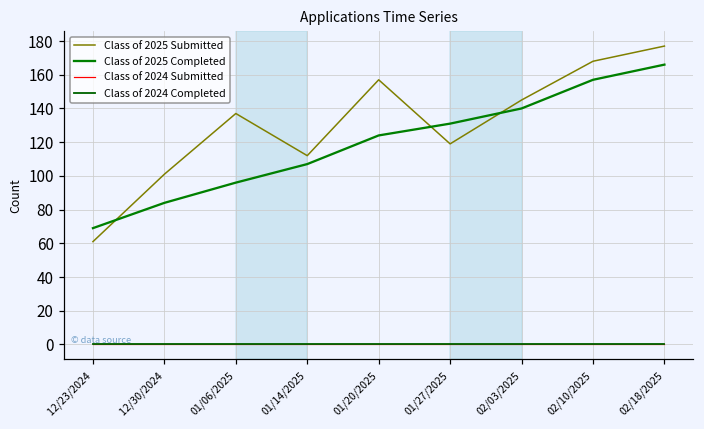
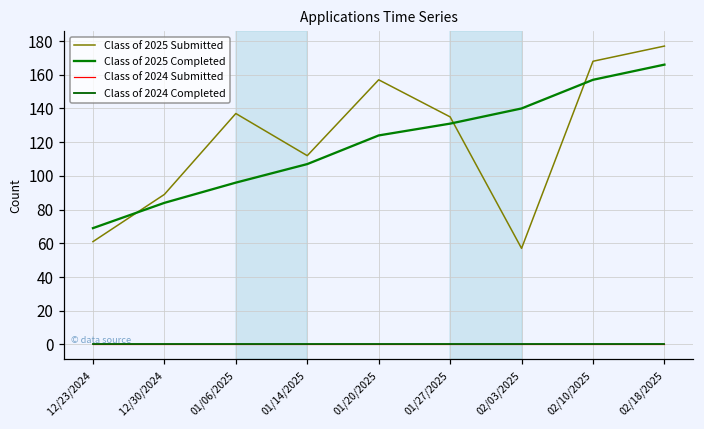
Class of 2025 Submitted, 12/30/2024: 101 -> 89
Class of 2025 Submitted, 01/27/2025: 119 -> 135
Class of 2025 Submitted, 02/03/2025: 145 -> 57
